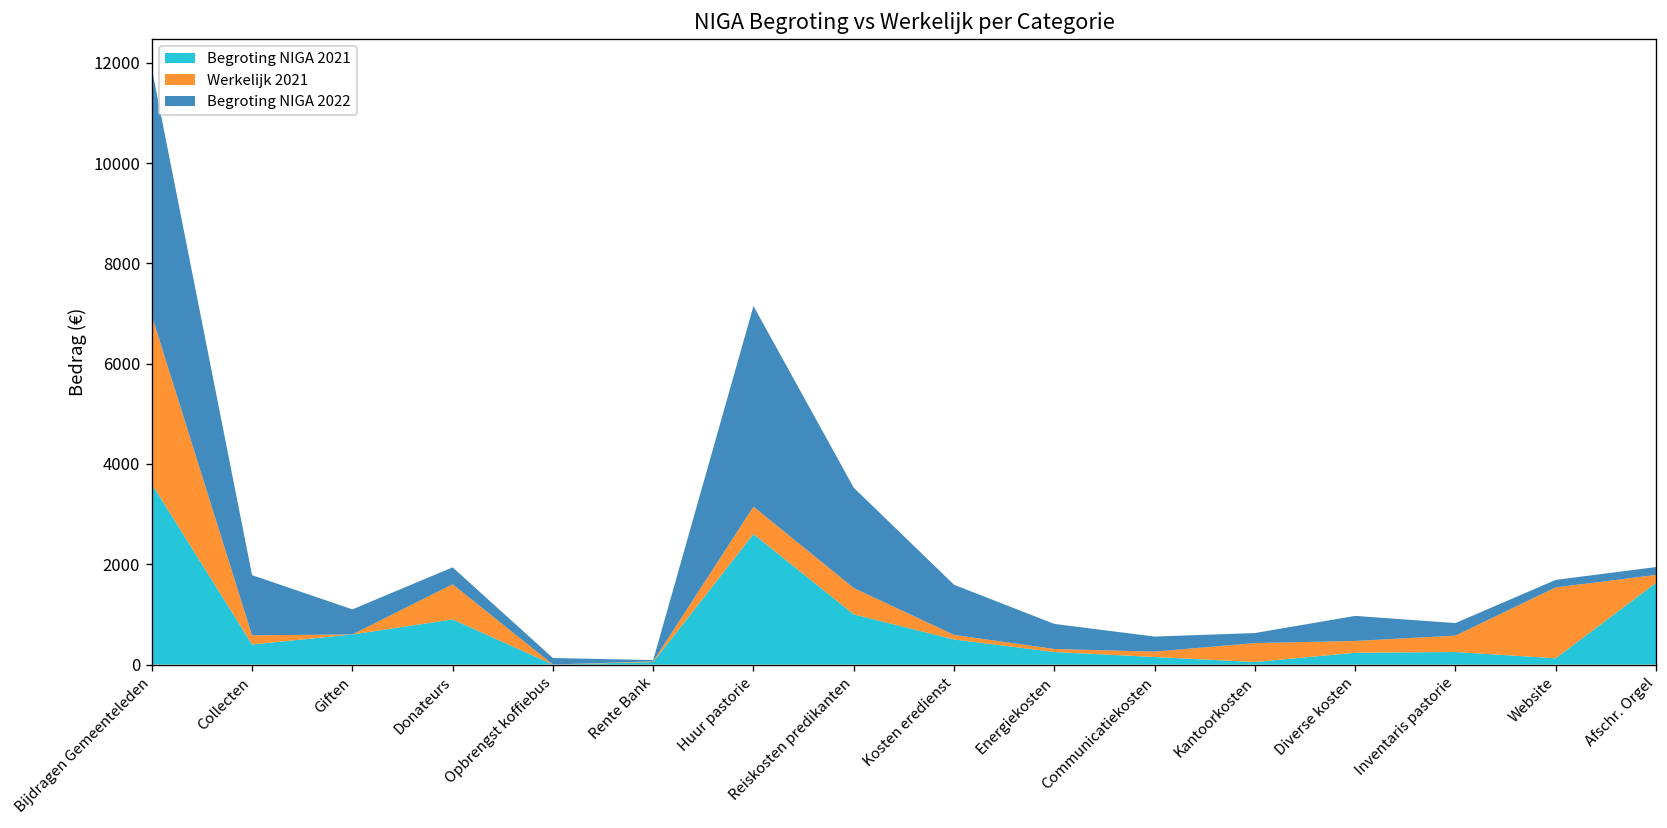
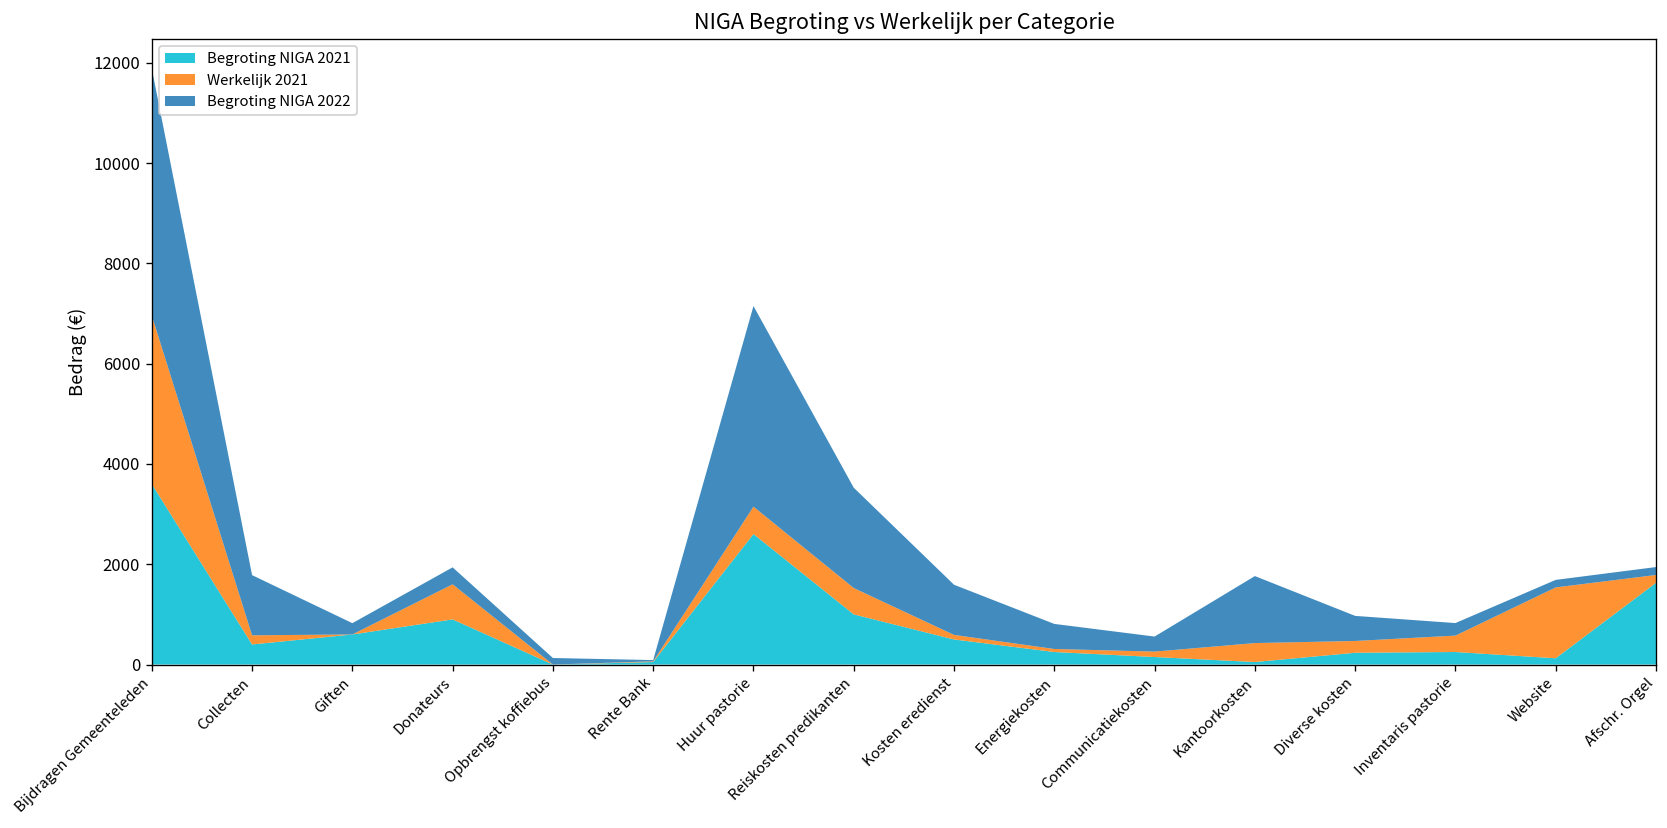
Begroting NIGA 2022, Giften: 500 -> 200
Begroting NIGA 2022, Kantoorkosten: 200 -> 1300
